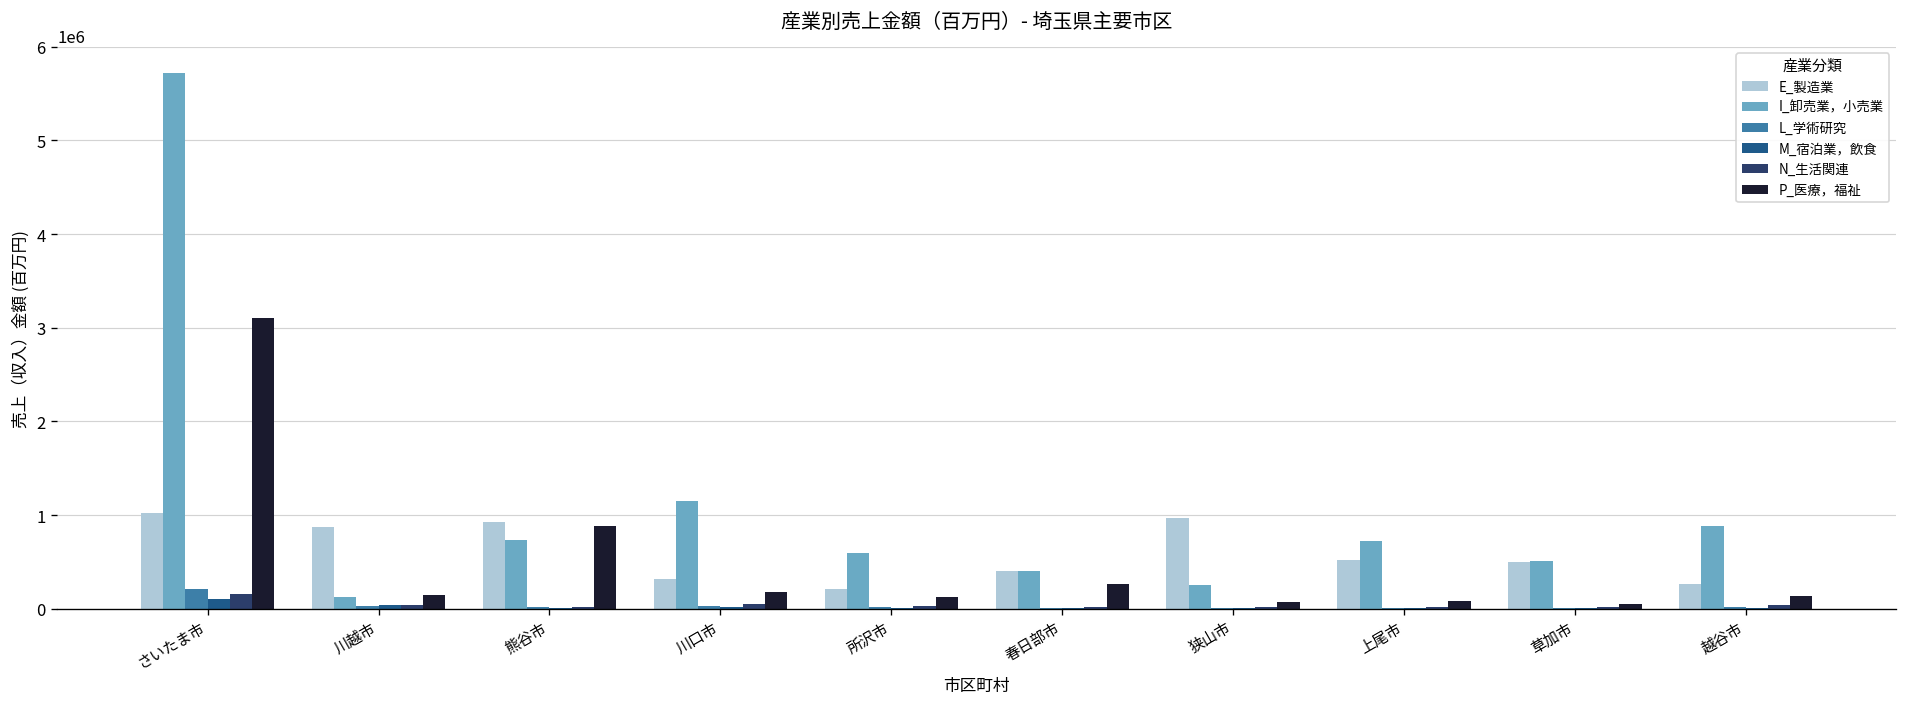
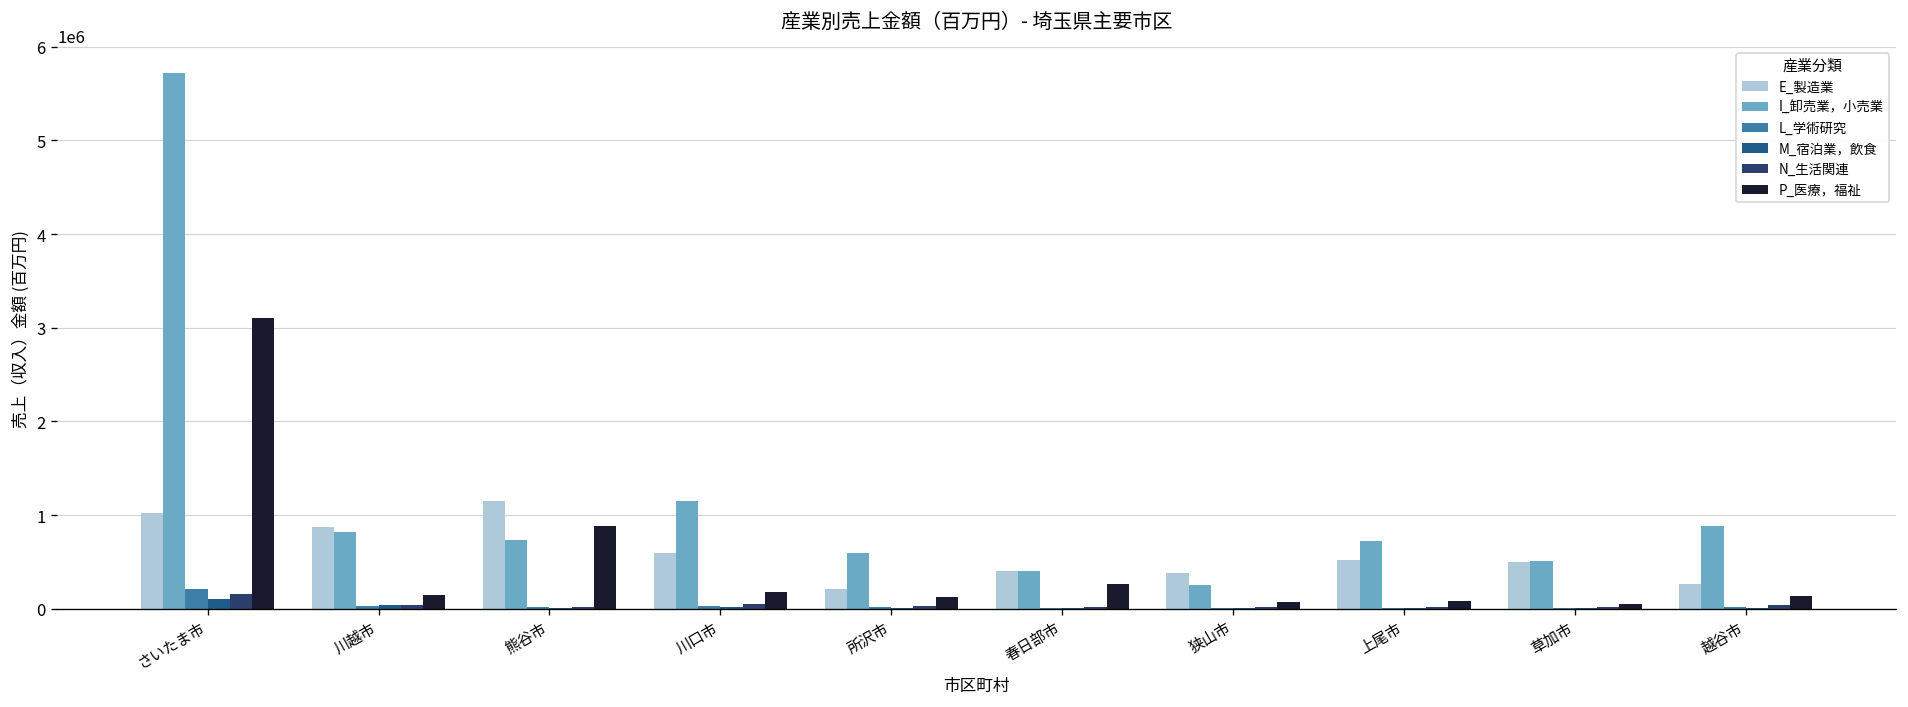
I_卸売業，小売業, 川越市: 100000 -> 800000
E_製造業, 熊谷市: 900000 -> 1200000
E_製造業, 川口市: 300000 -> 600000
E_製造業, 狭山市: 1000000 -> 400000
